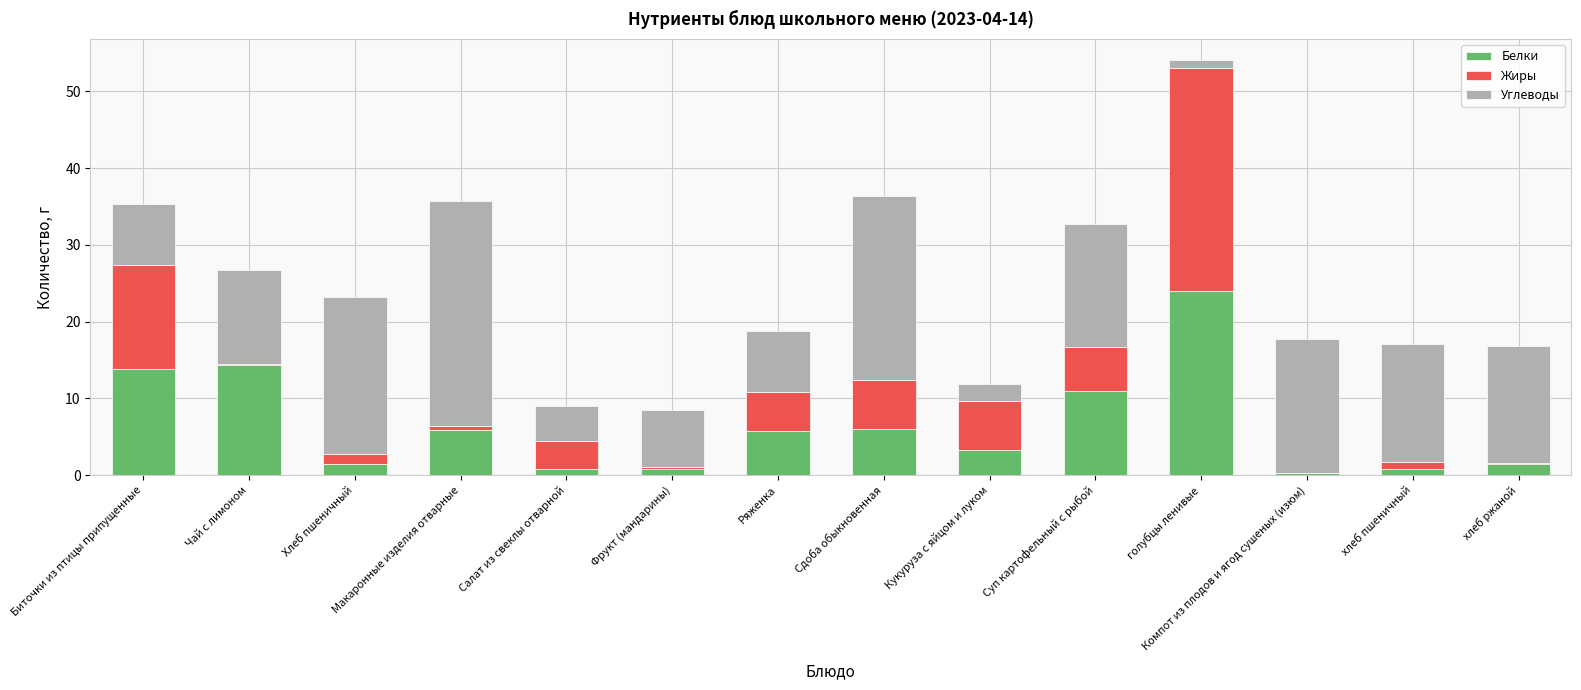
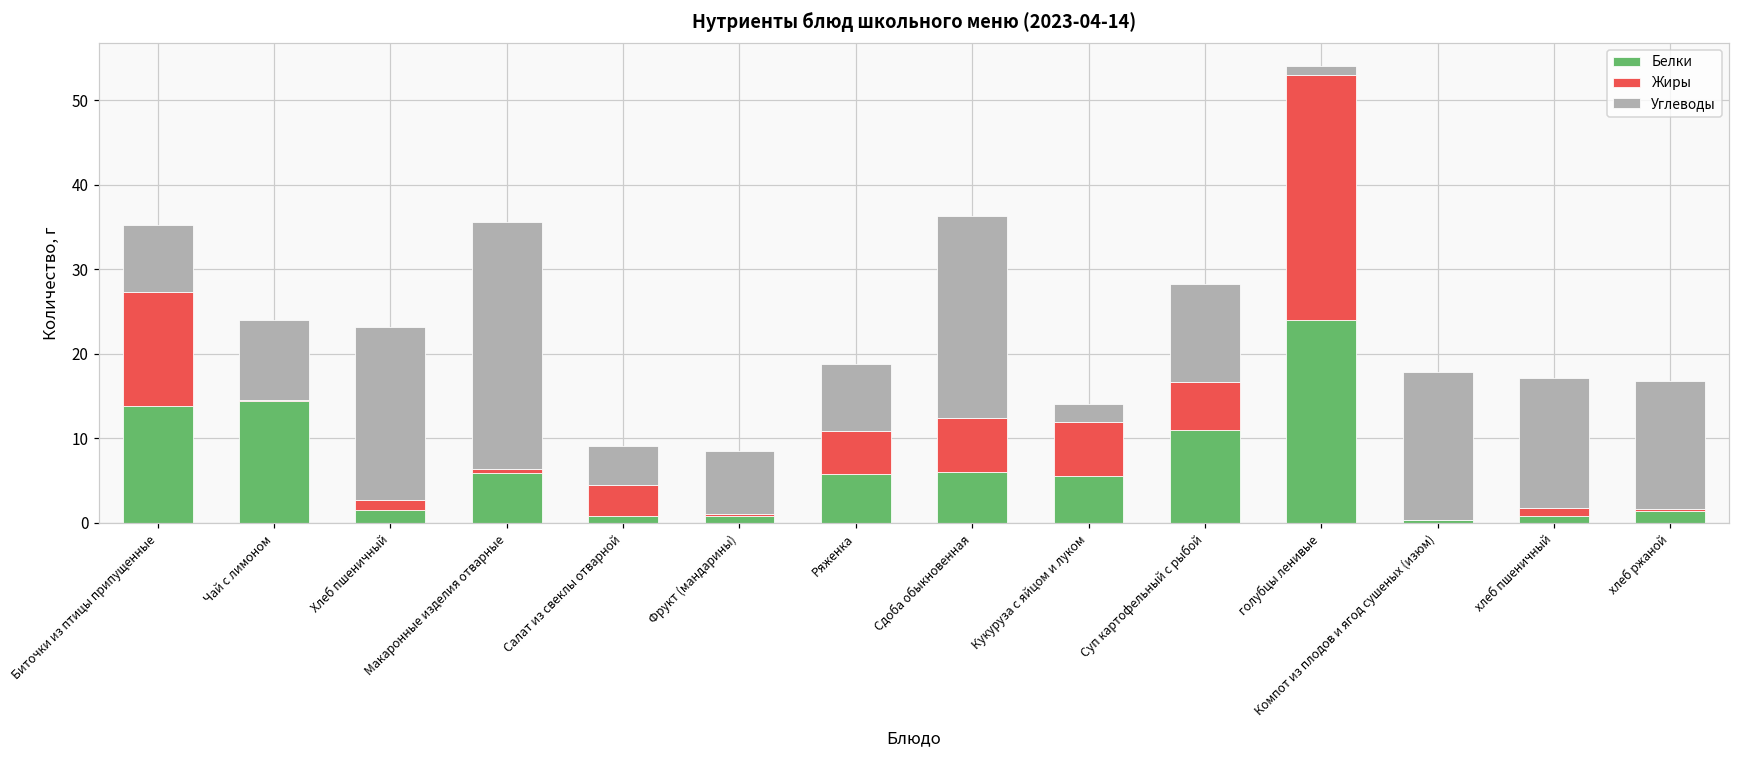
Углеводы, Чай с лимоном: 12 -> 10
Белки, Кукуруза с яйцом и луком: 3 -> 6
Углеводы, Суп картофельный с рыбой: 16 -> 12
